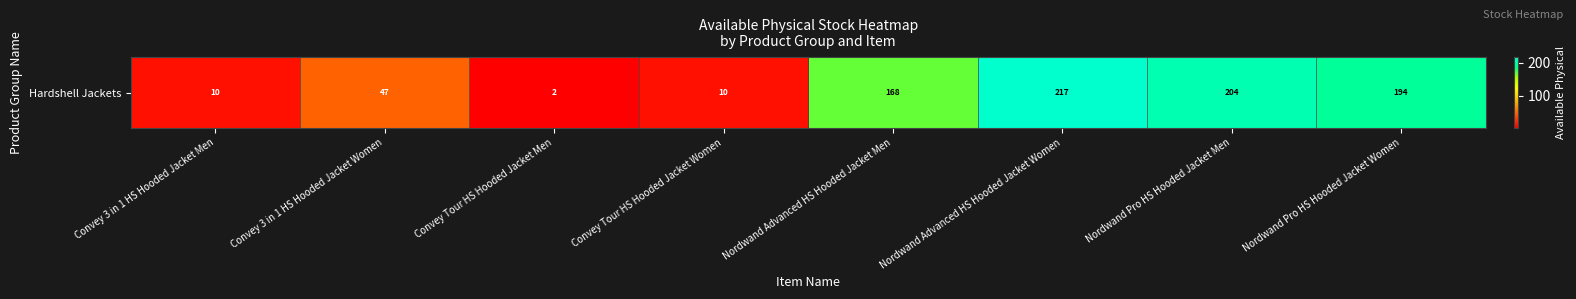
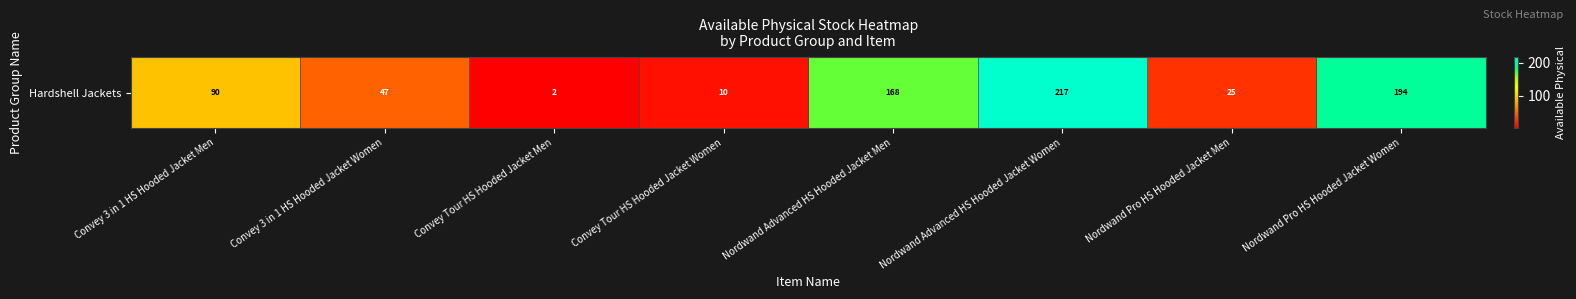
Hardshell Jackets, Convey 3 in 1 HS Hooded Jacket Men: 10 -> 90
Hardshell Jackets, Nordwand Pro HS Hooded Jacket Men: 204 -> 25
